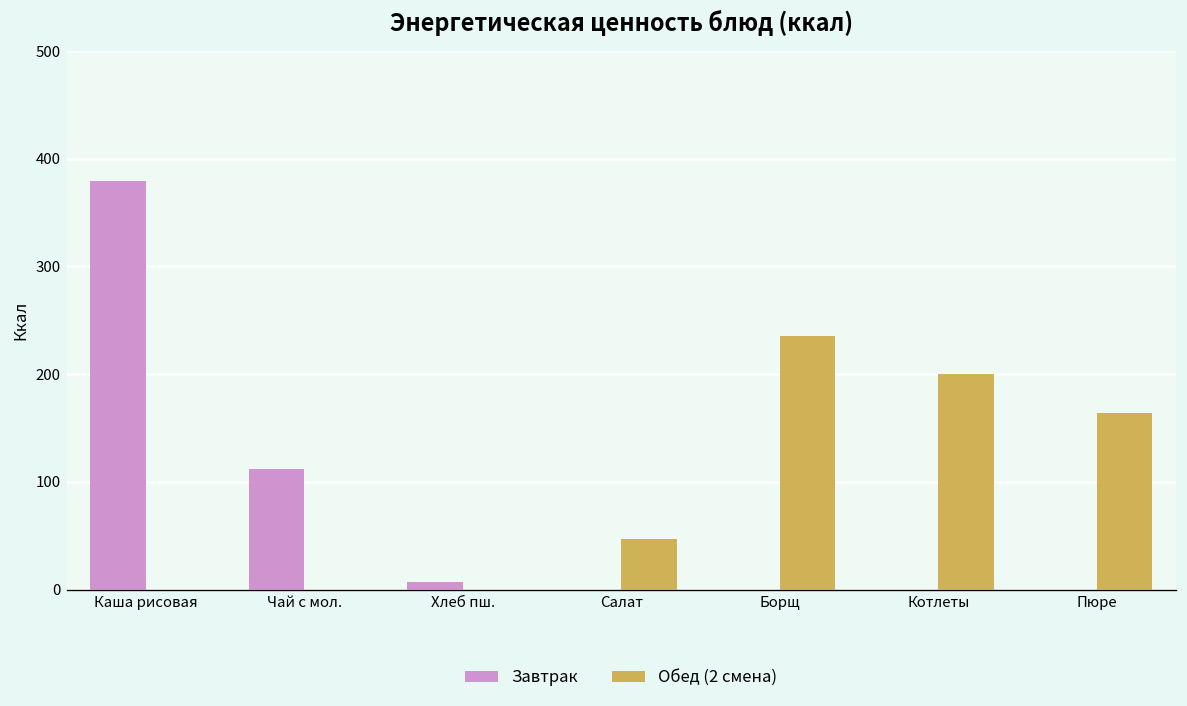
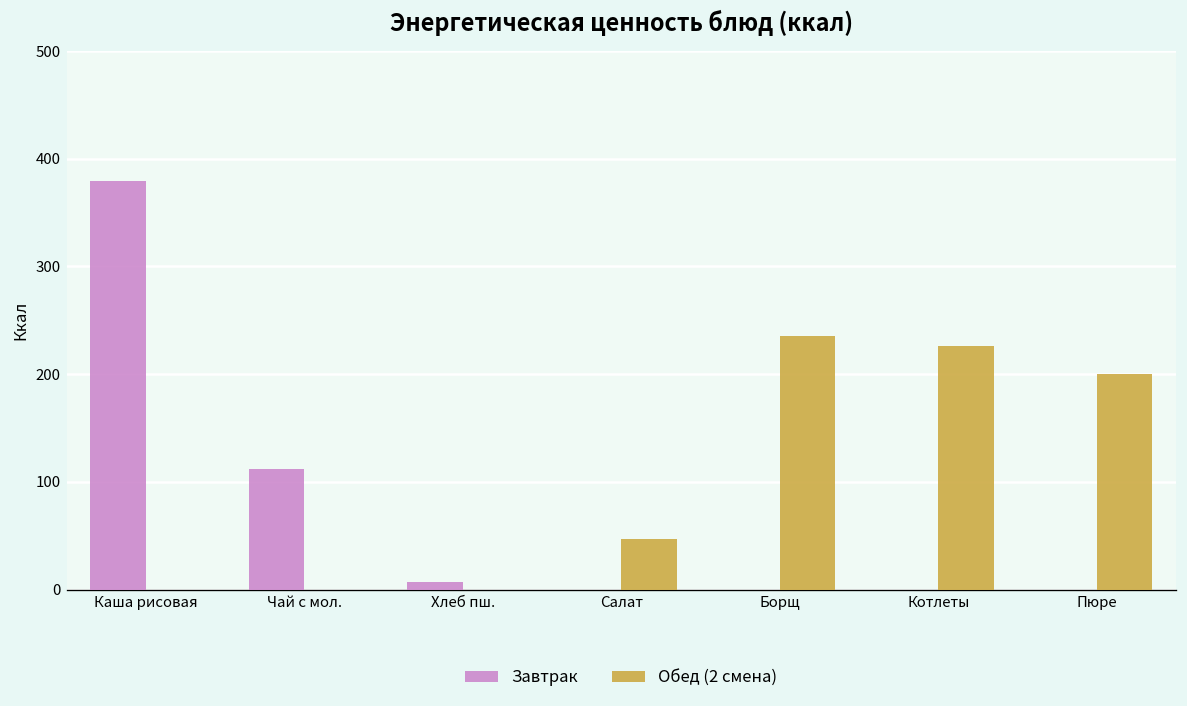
Обед (2 смена), Котлеты: 200 -> 230
Обед (2 смена), Пюре: 160 -> 200
